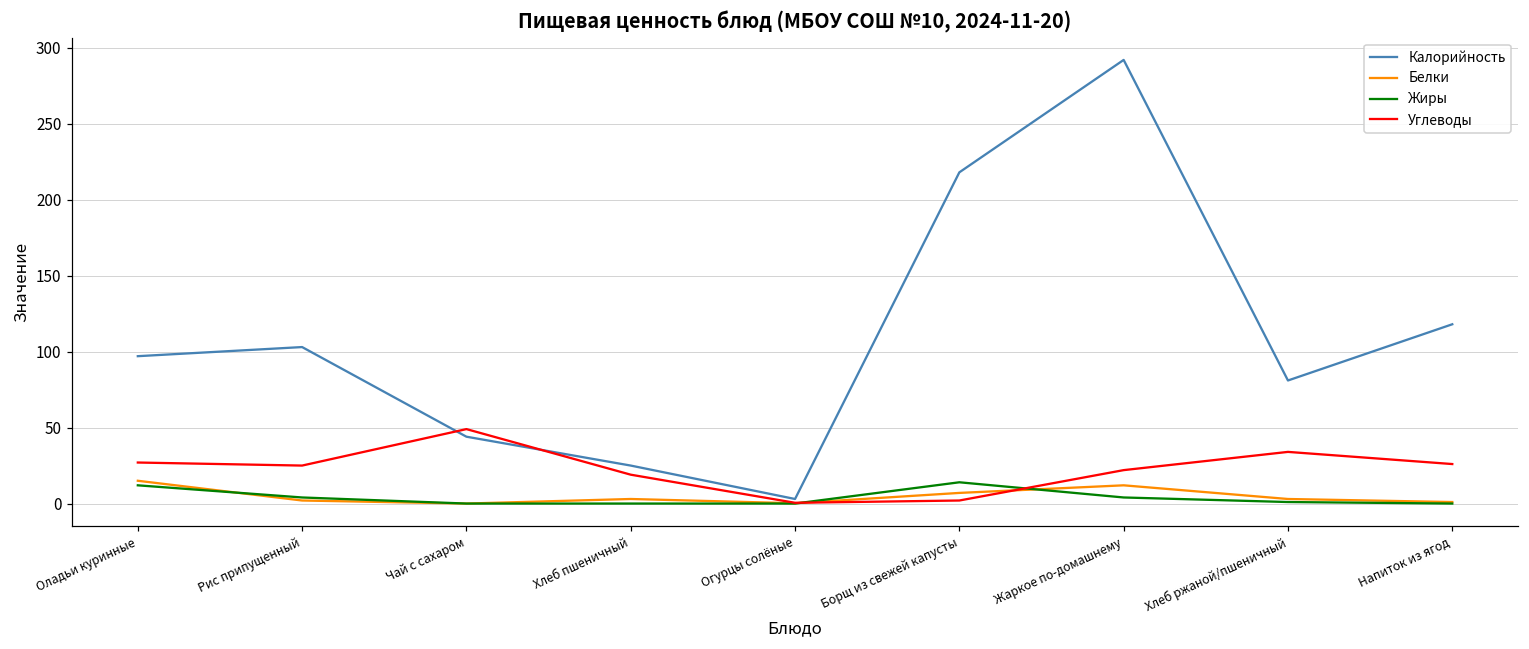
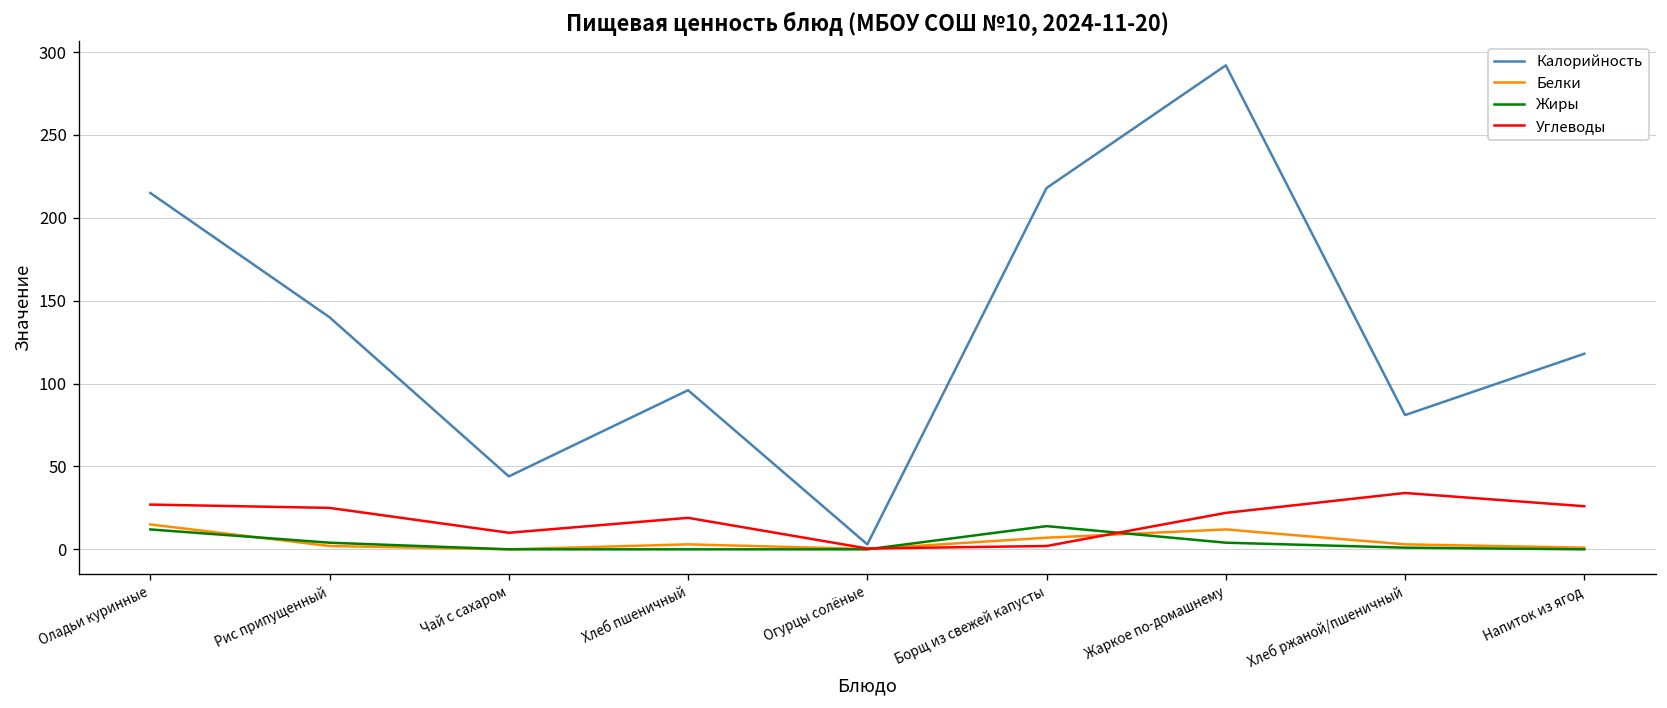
Калорийность, Оладьи куринные: 97 -> 215
Калорийность, Рис припущенный: 103 -> 140
Углеводы, Чай с сахаром: 49 -> 10
Калорийность, Хлеб пшеничный: 25 -> 96
